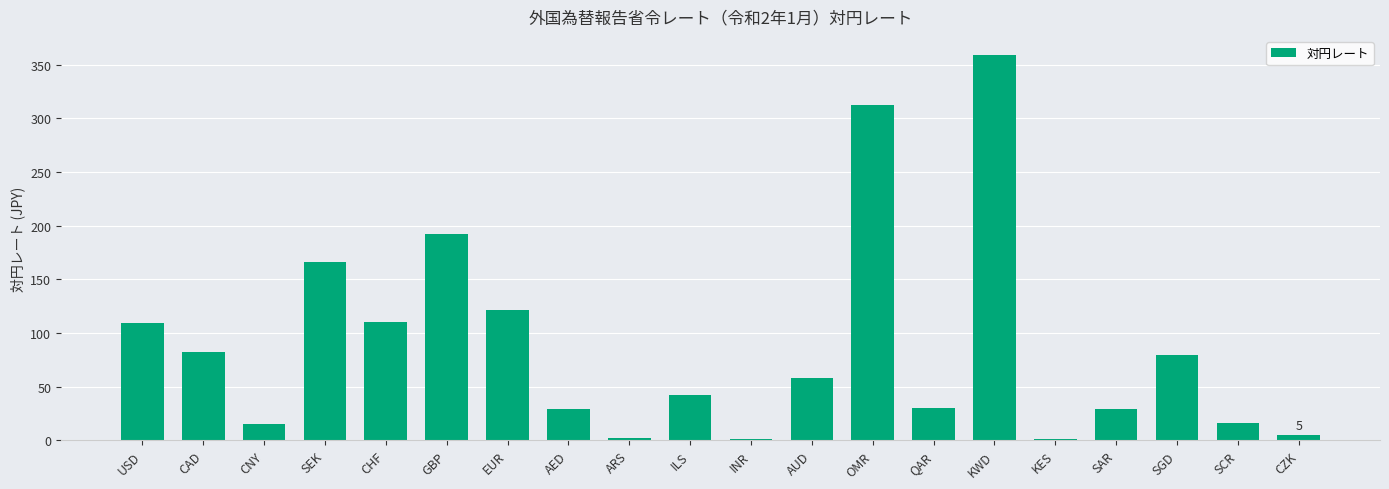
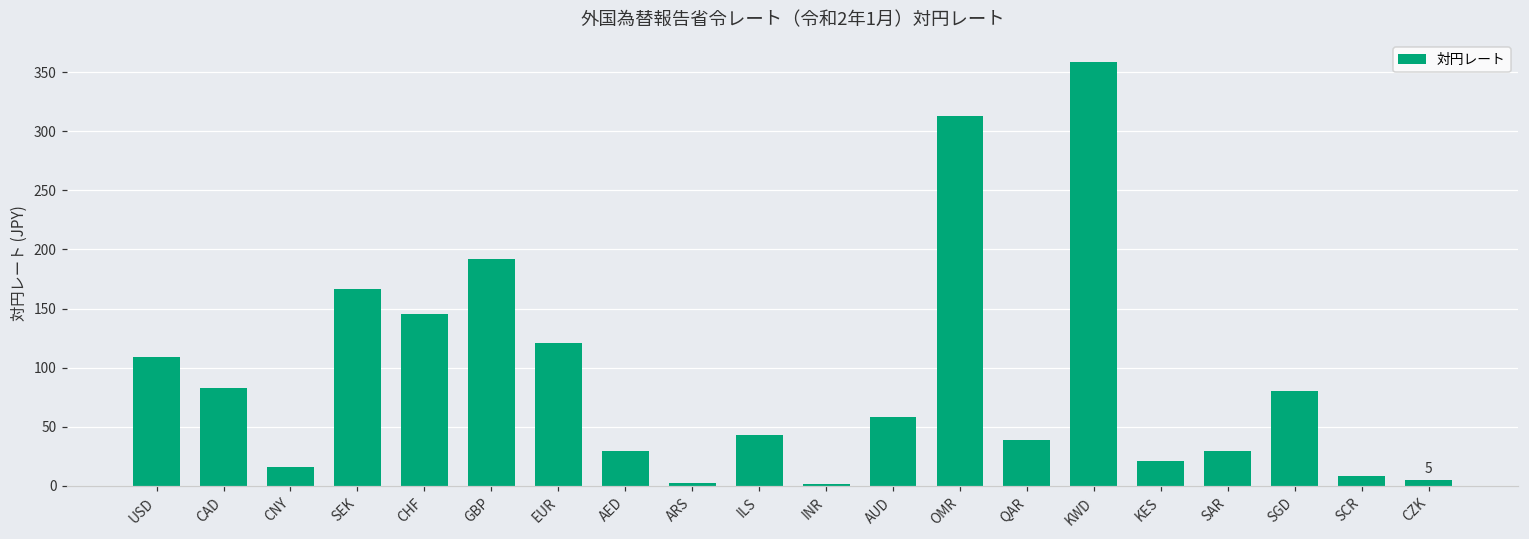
CHF: 110 -> 145
QAR: 30 -> 39
KES: 1 -> 20
SCR: 16 -> 8
